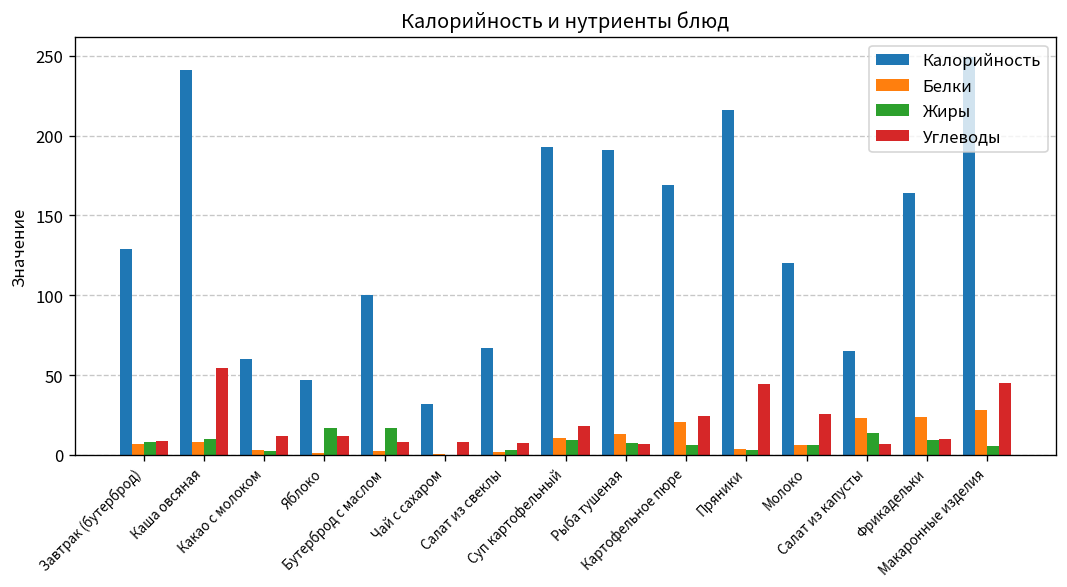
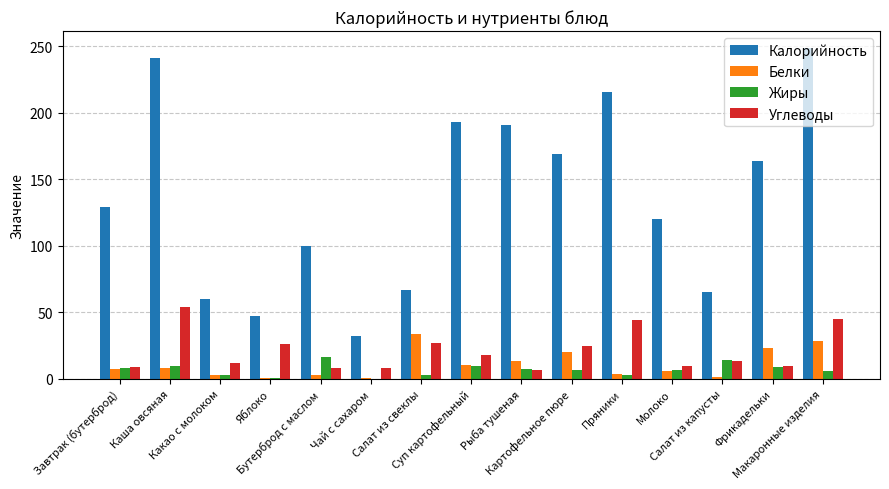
Жиры, Яблоко: 17 -> 1
Углеводы, Яблоко: 12 -> 27
Белки, Салат из свеклы: 2 -> 34
Углеводы, Салат из свеклы: 8 -> 27
Углеводы, Молоко: 26 -> 9
Белки, Салат из капусты: 23 -> 2
Углеводы, Салат из капусты: 7 -> 13
